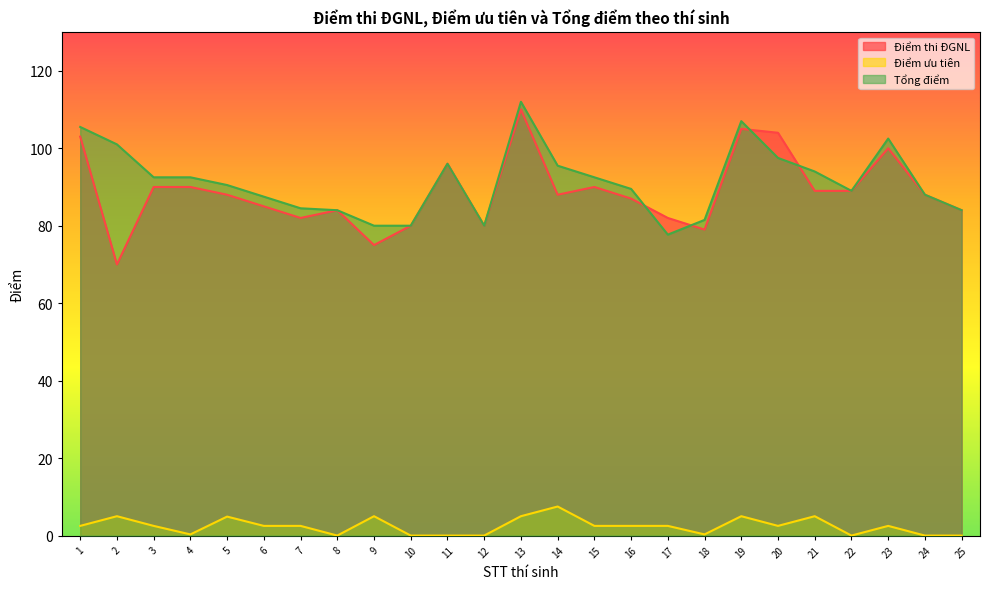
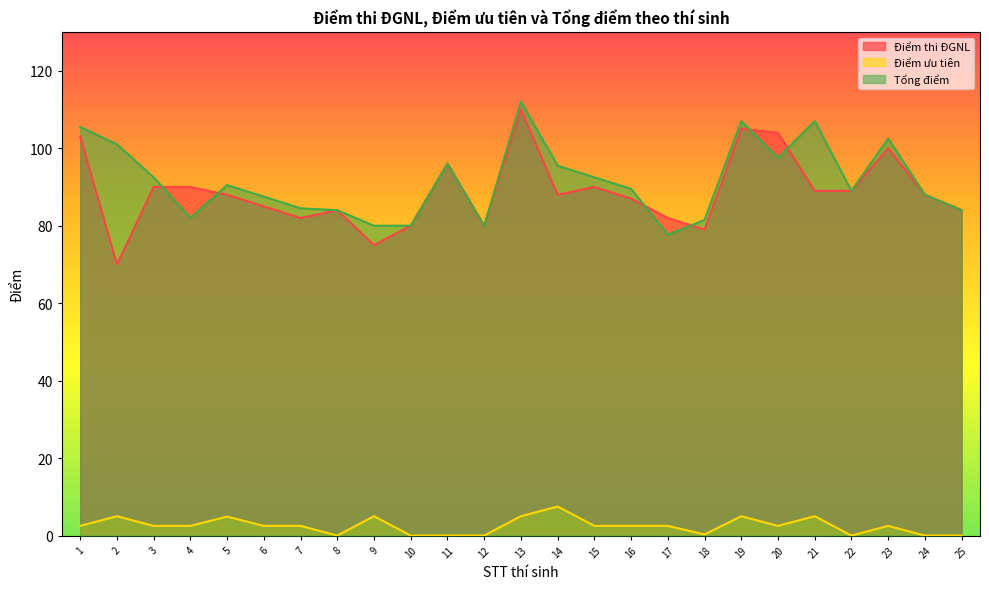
Điểm ưu tiên, 4: 0 -> 3
Tổng điểm, 4: 93 -> 82
Tổng điểm, 21: 94 -> 107
